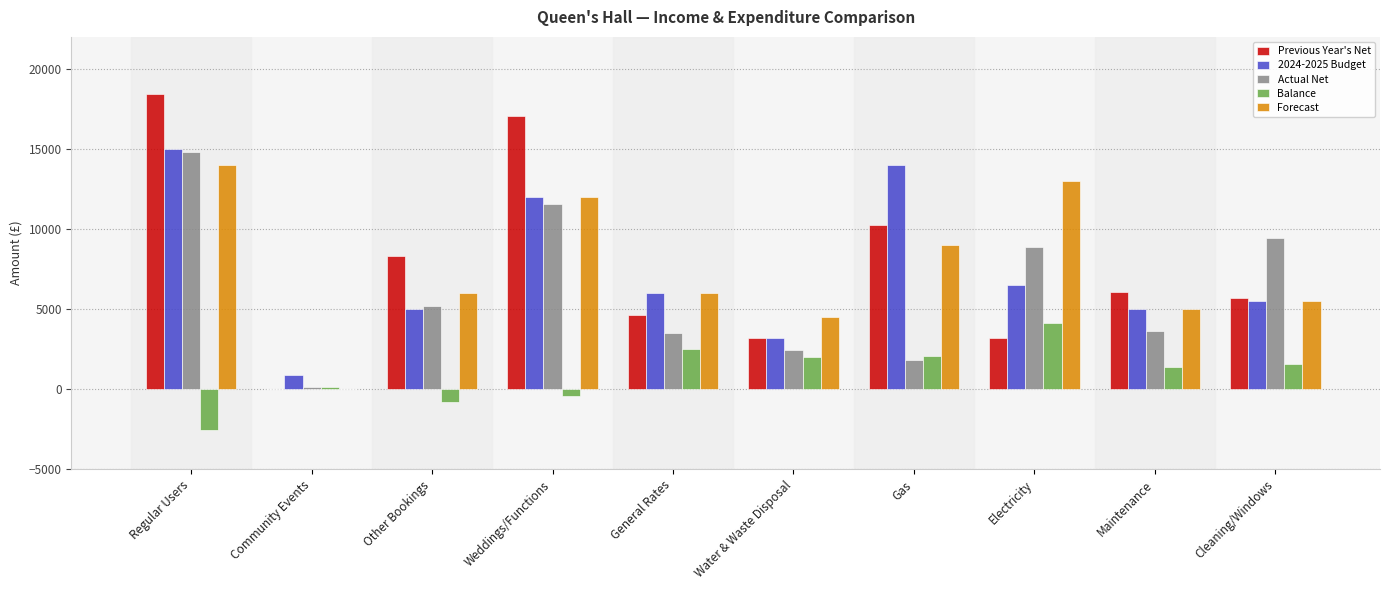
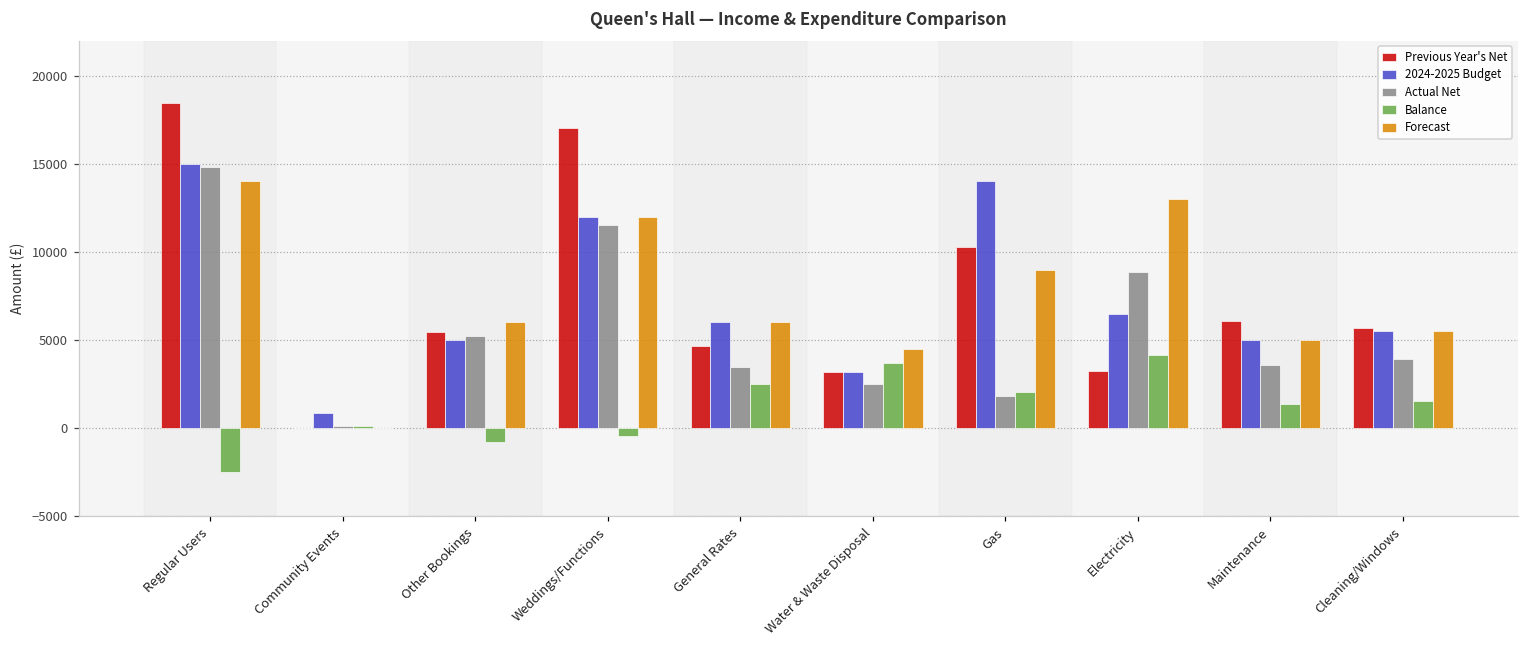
Previous Year's Net, Other Bookings: 8300 -> 5400
Balance, Water & Waste Disposal: 2000 -> 3700
Actual Net, Cleaning/Windows: 9500 -> 3900
